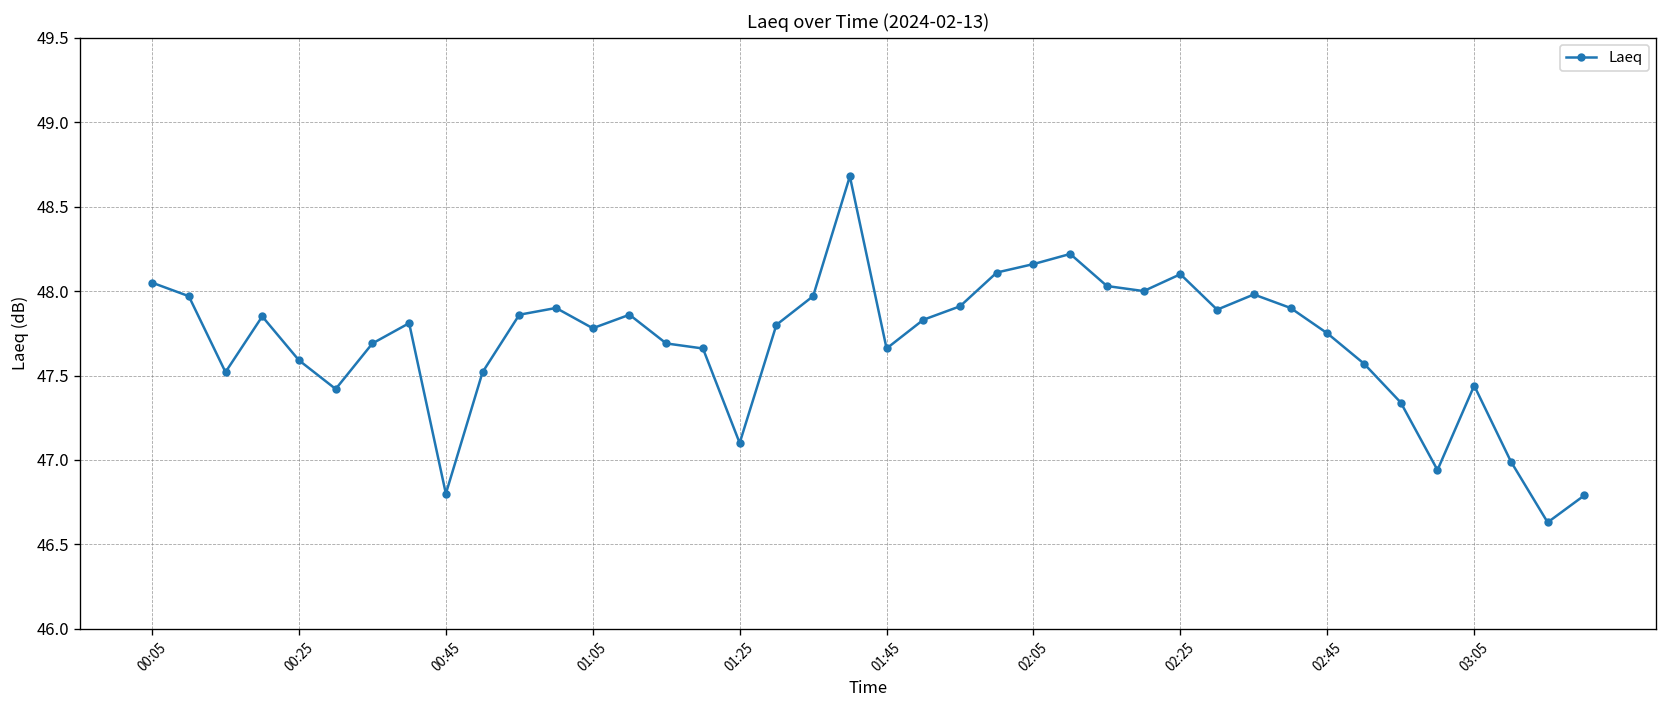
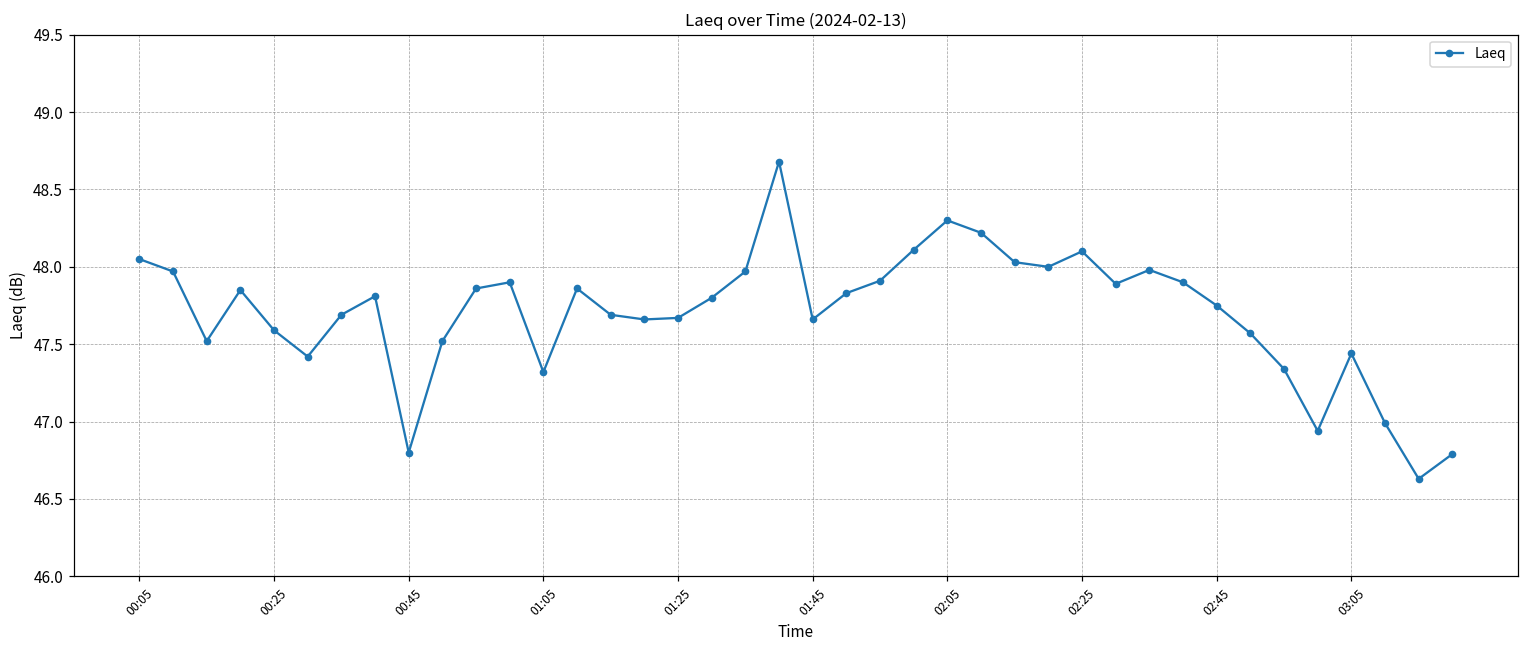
01:05: 47.78 -> 47.32
01:25: 47.10 -> 47.67
02:05: 48.16 -> 48.30
